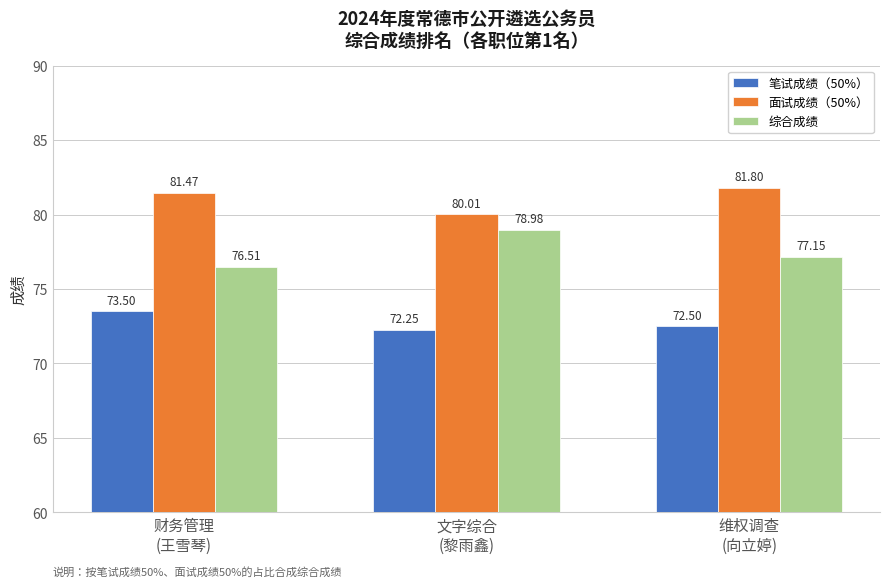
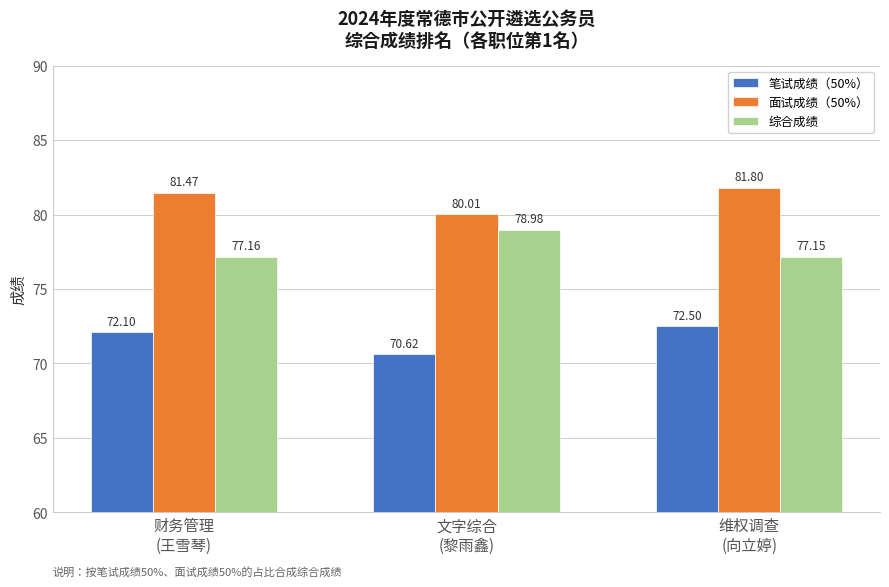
笔试成绩（50%）, 财务管理 (王雪琴): 73.50 -> 72.10
综合成绩, 财务管理 (王雪琴): 76.51 -> 77.16
笔试成绩（50%）, 文字综合 (黎雨鑫): 72.25 -> 70.62
